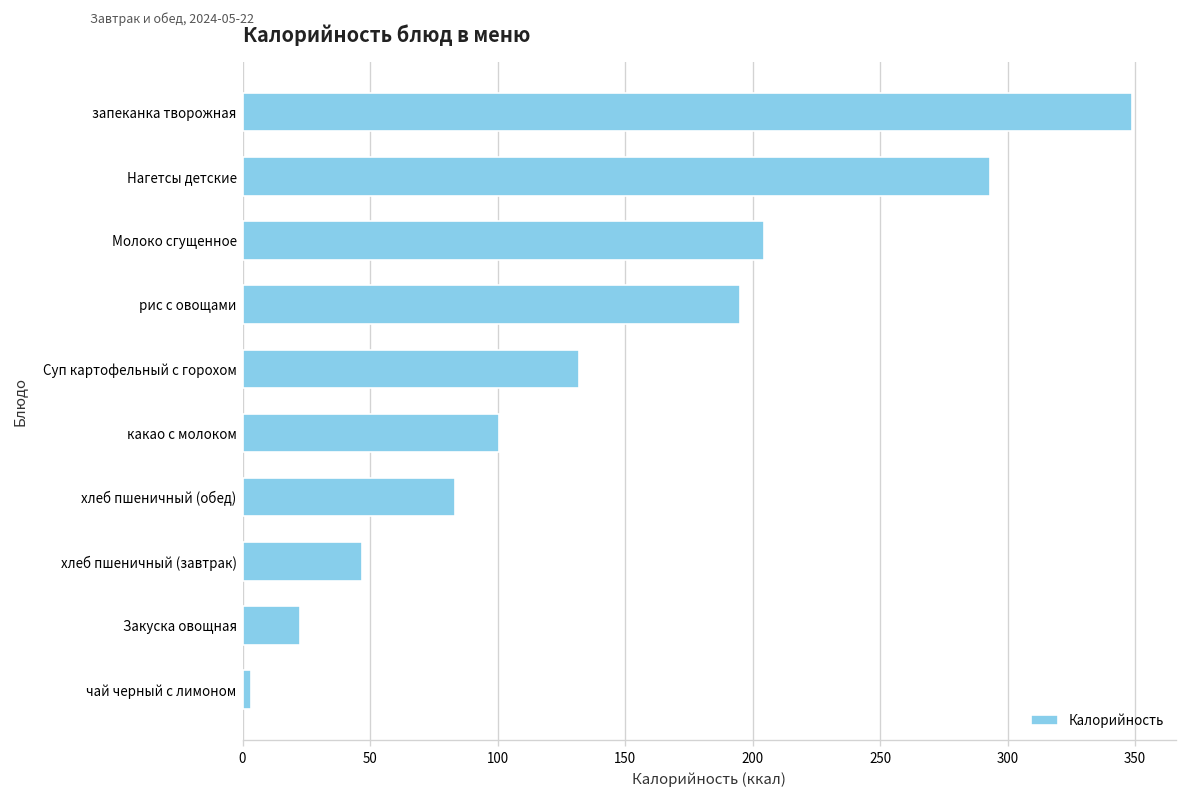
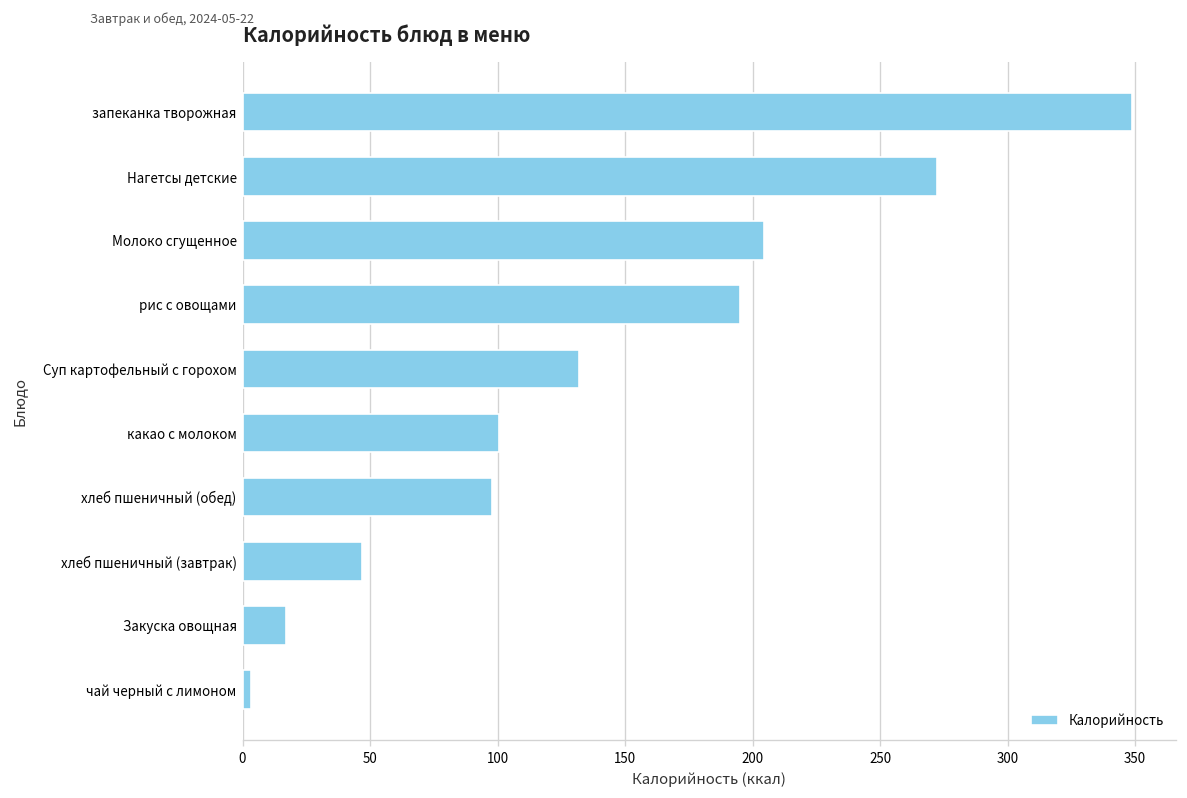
Нагетсы детские: 293 -> 272
хлеб пшеничный (обед): 83 -> 98
Закуска овощная: 23 -> 17
